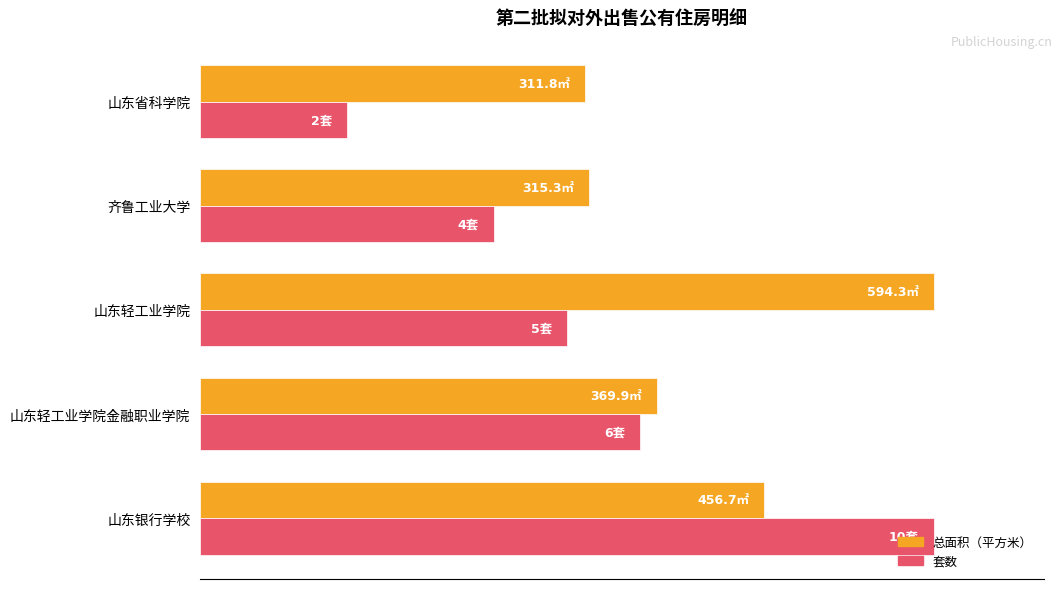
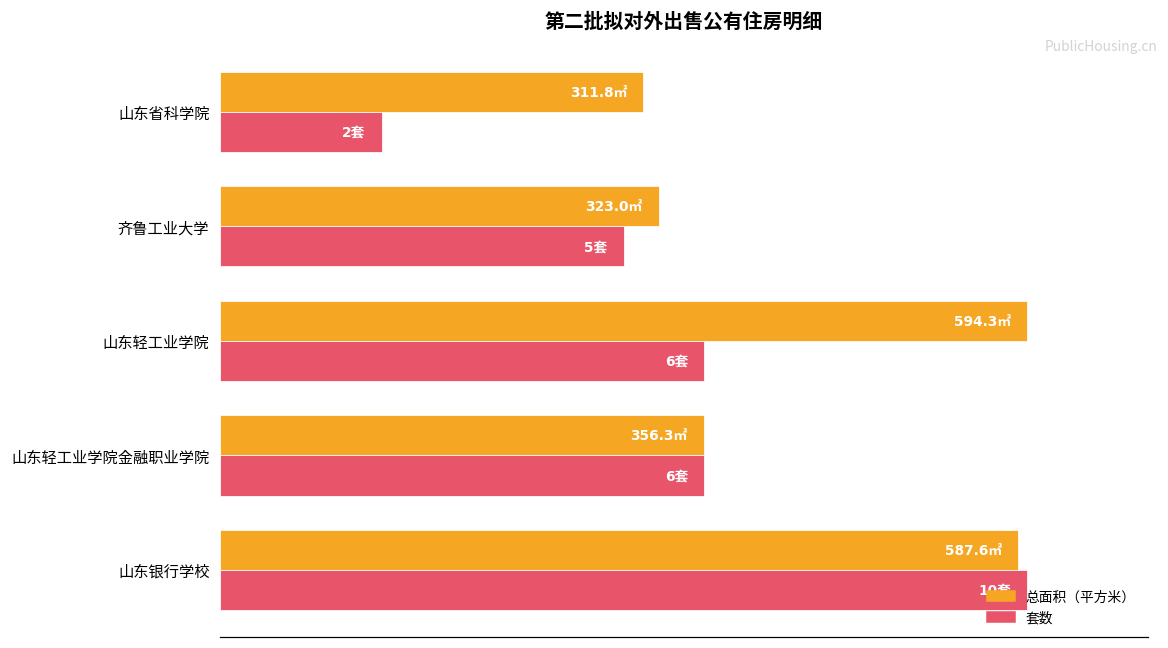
总面积（平方米）, 齐鲁工业大学: 315.3㎡ -> 323.0㎡
套数, 齐鲁工业大学: 4套 -> 5套
套数, 山东轻工业学院: 5套 -> 6套
总面积（平方米）, 山东轻工业学院金融职业学院: 369.9㎡ -> 356.3㎡
总面积（平方米）, 山东银行学校: 456.7㎡ -> 587.6㎡
